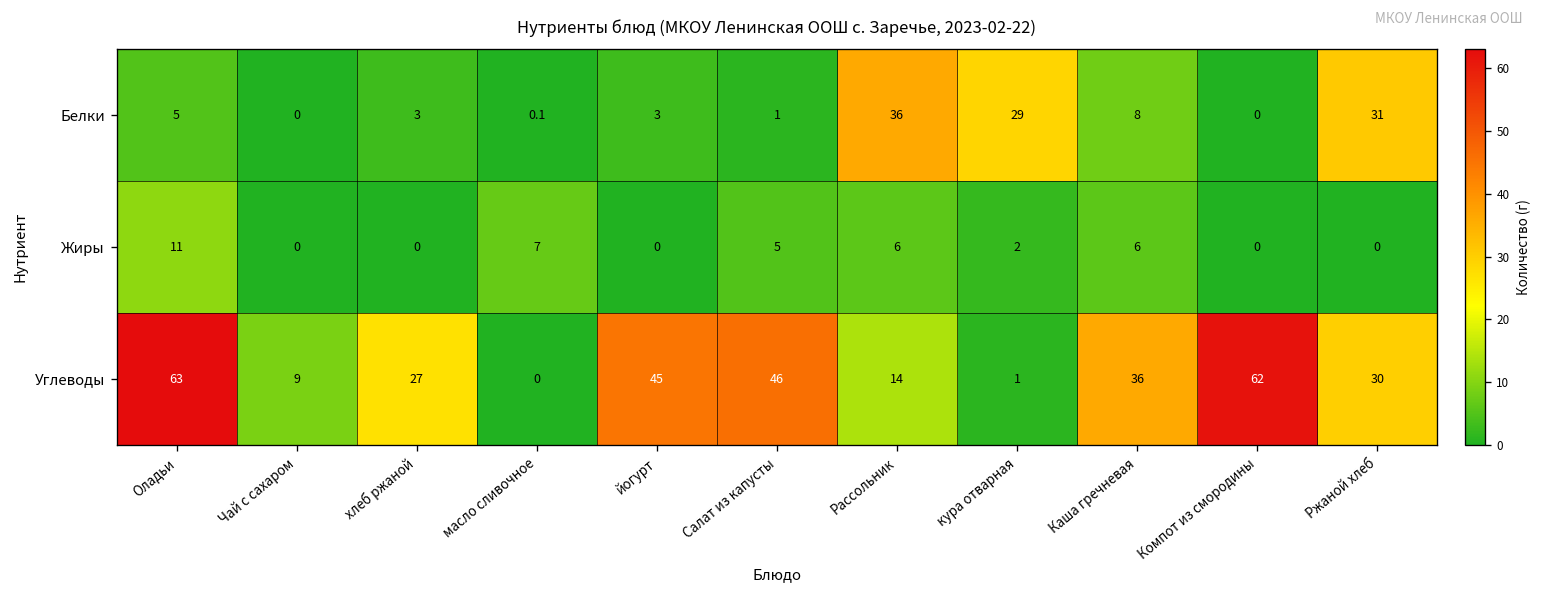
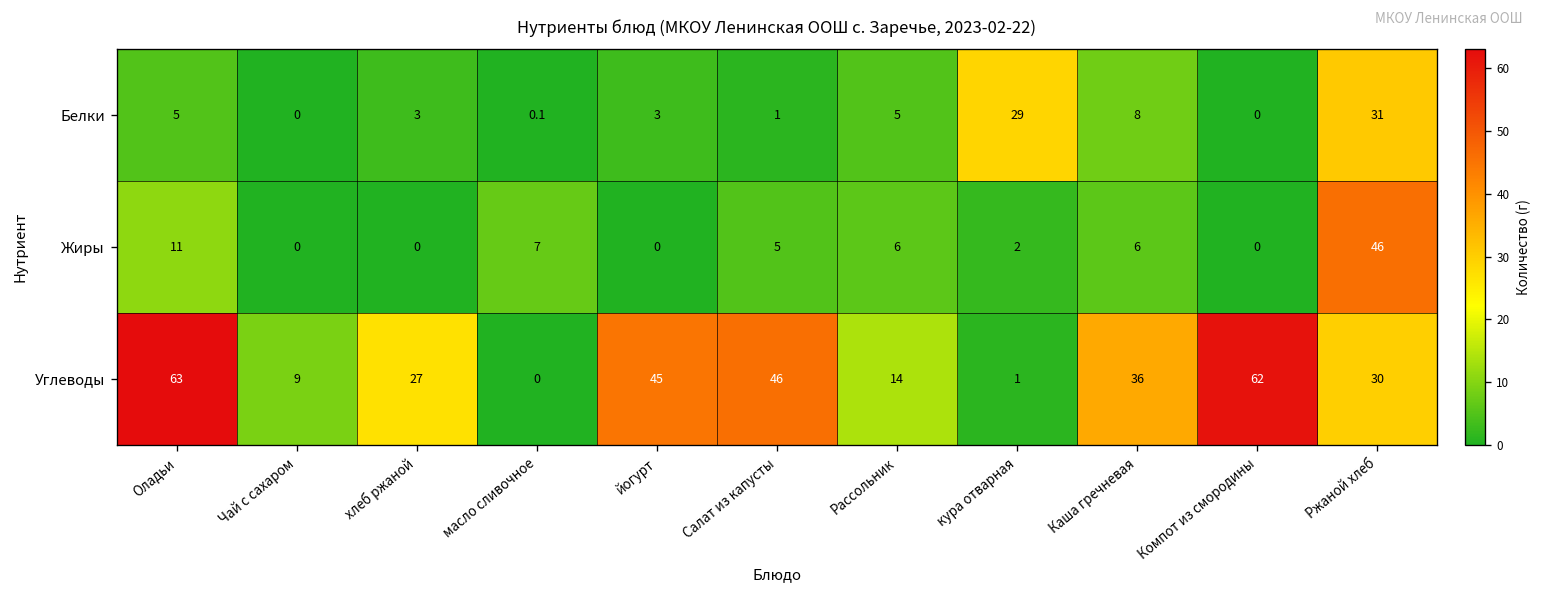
Белки, Рассольник: 36 -> 5
Жиры, Ржаной хлеб: 0 -> 46
